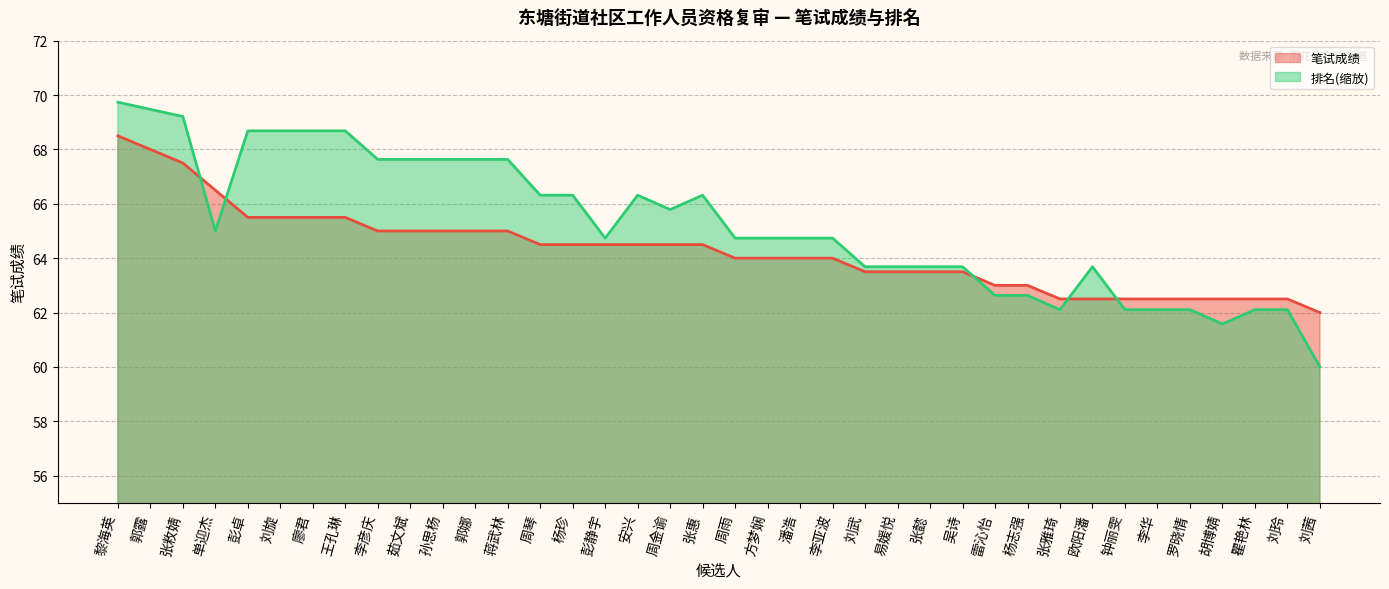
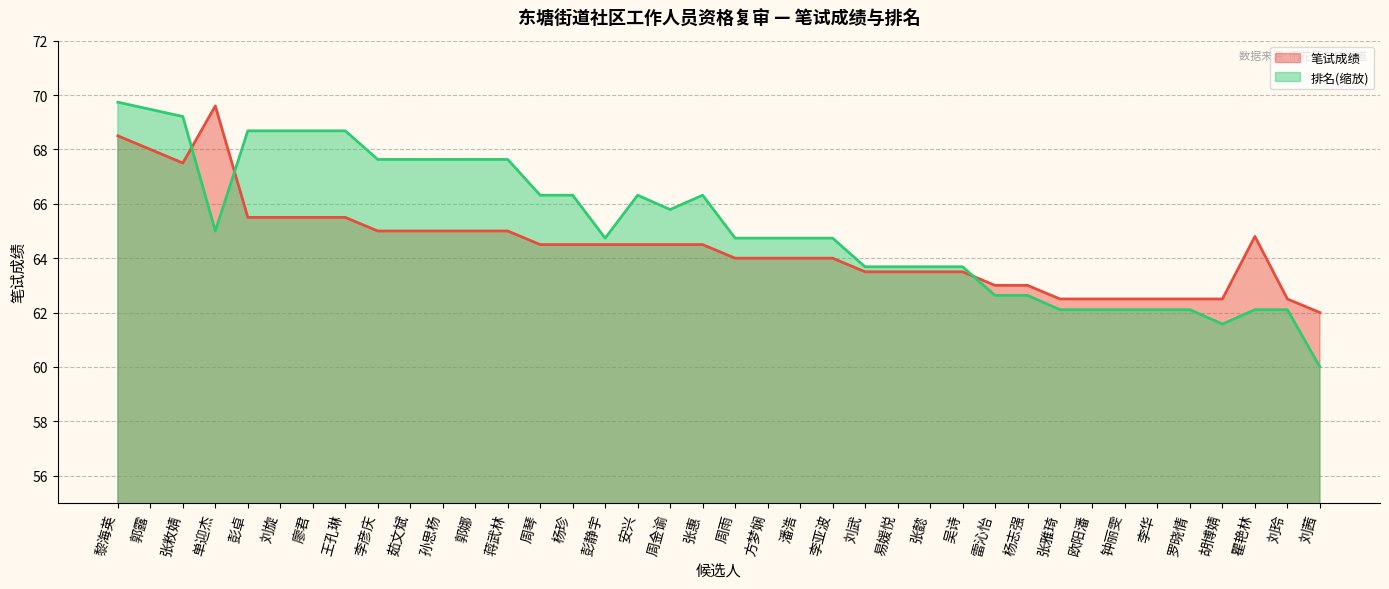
笔试成绩, 单迎杰: 66.5 -> 69.6
排名(缩放), 欧阳潘: 63.7 -> 62.1
笔试成绩, 瞿艳林: 62.5 -> 64.8
